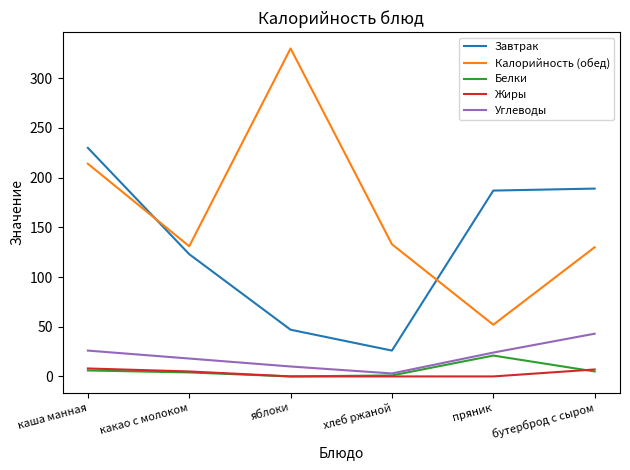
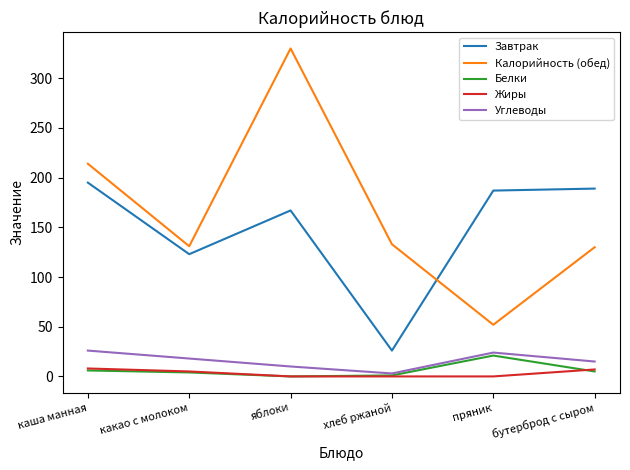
Завтрак, каша манная: 230 -> 200
Завтрак, яблоки: 50 -> 170
Углеводы, бутерброд с сыром: 40 -> 20
